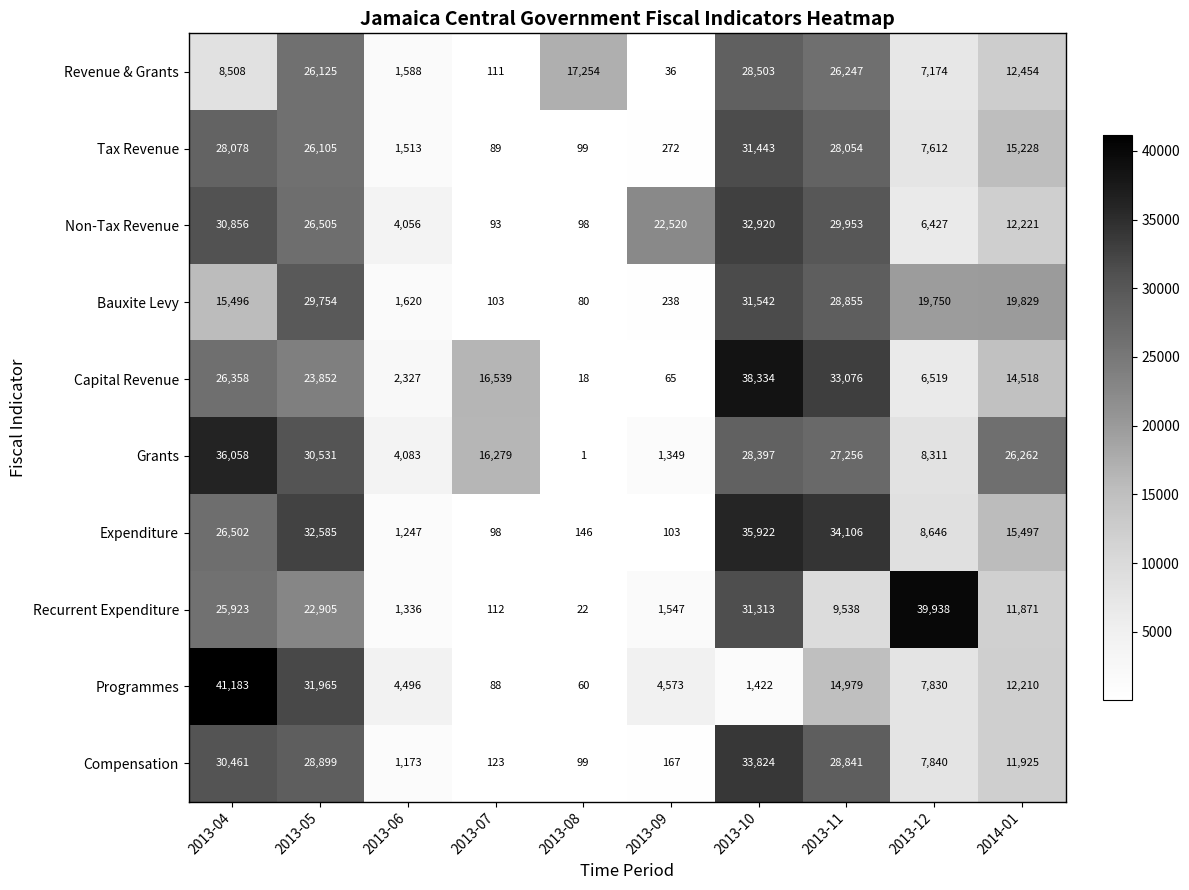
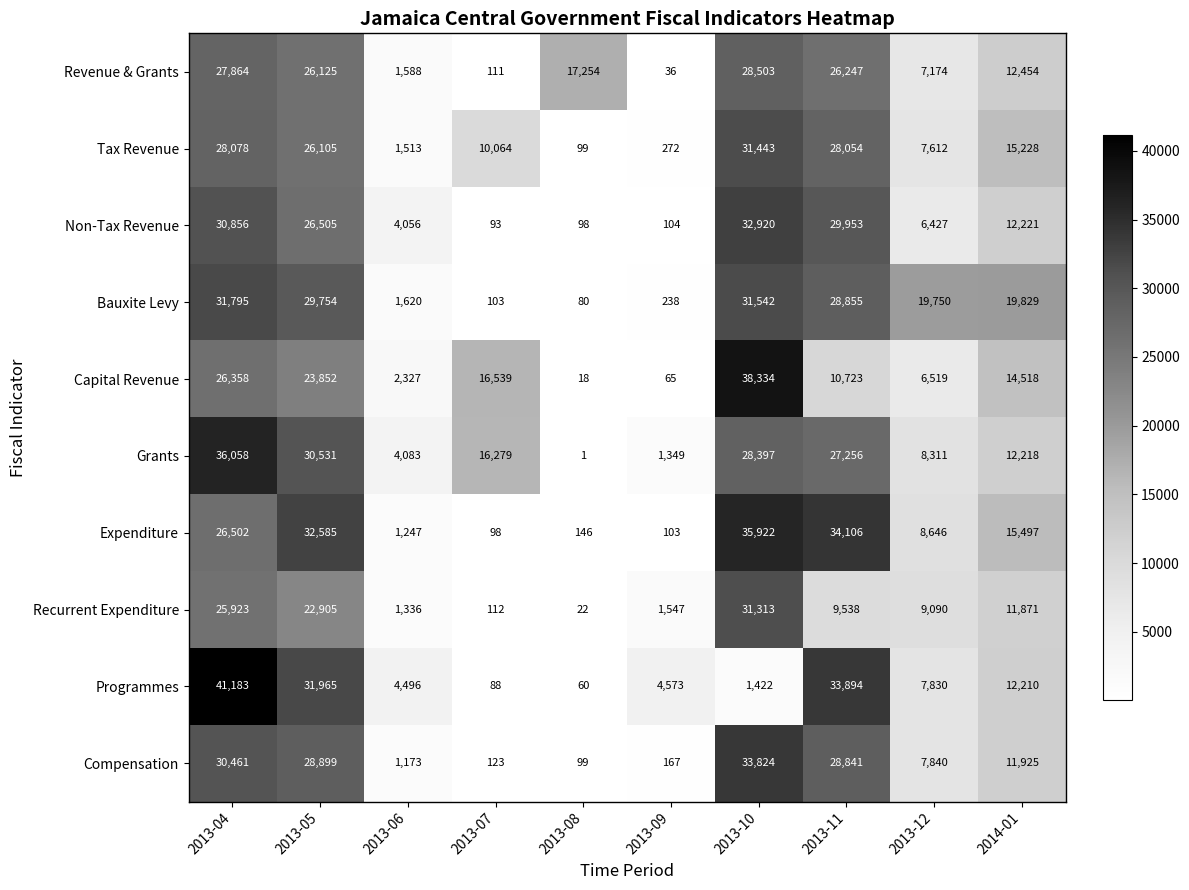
Revenue & Grants, 2013-04: 8,508 -> 27,864
Tax Revenue, 2013-07: 89 -> 10,064
Non-Tax Revenue, 2013-09: 22,520 -> 104
Bauxite Levy, 2013-04: 15,496 -> 31,795
Capital Revenue, 2013-11: 33,076 -> 10,723
Grants, 2014-01: 26,262 -> 12,218
Recurrent Expenditure, 2013-12: 39,938 -> 9,090
Programmes, 2013-11: 14,979 -> 33,894
